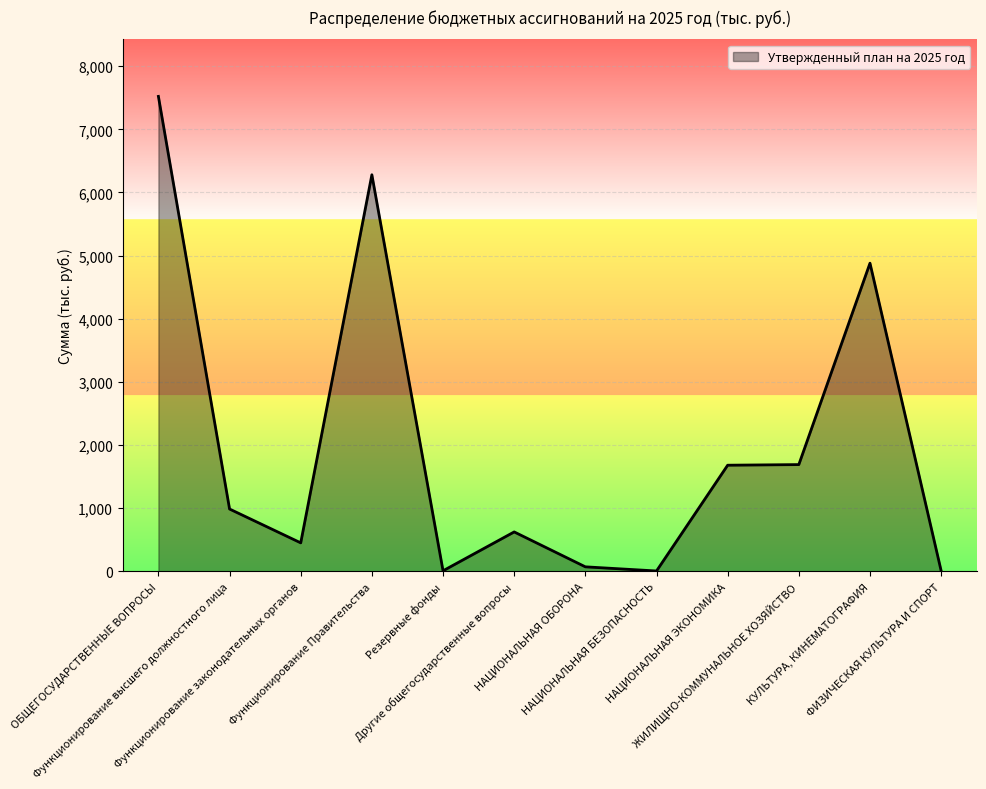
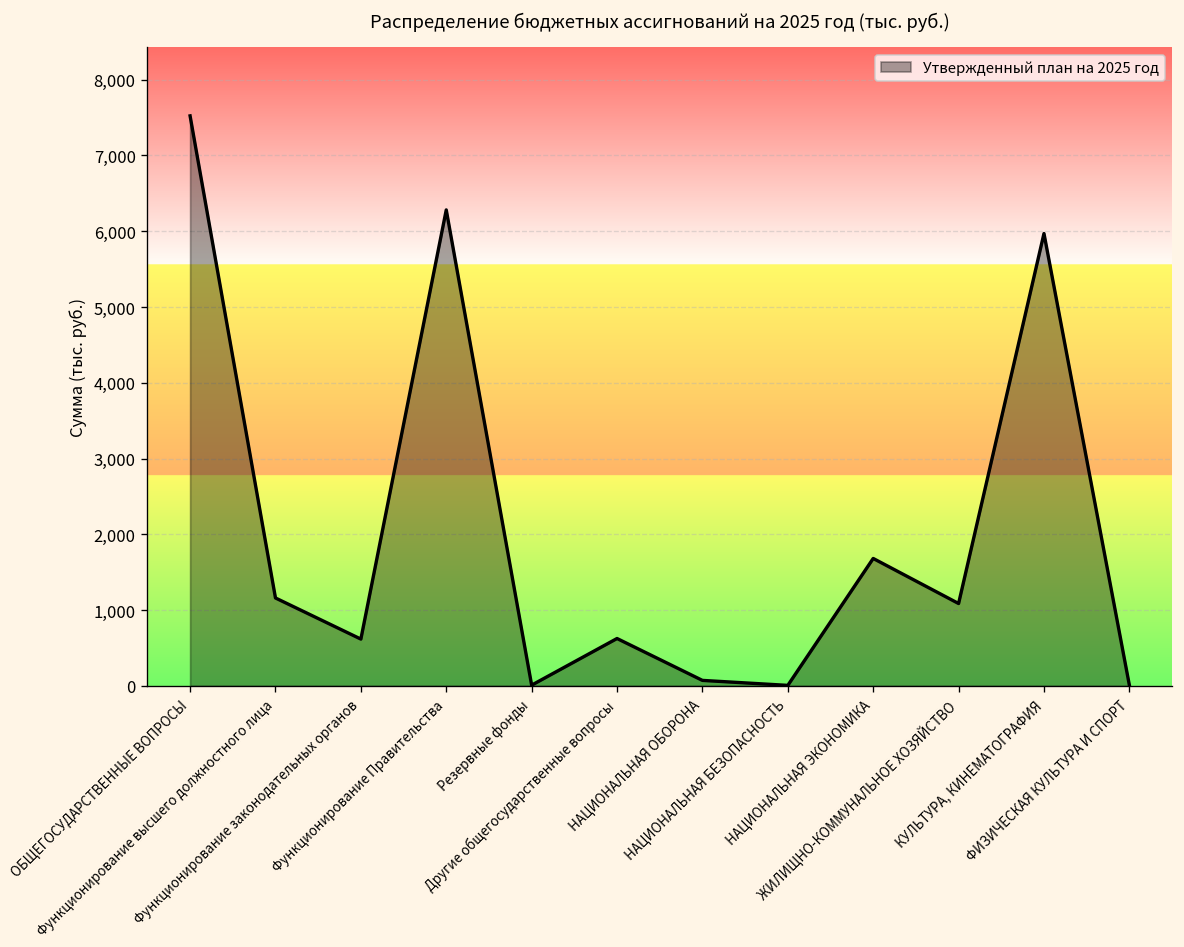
Функционирование высшего должностного лица: 1,000 -> 1,200
Функционирование законодательных органов: 500 -> 600
ЖИЛИЩНО-КОММУНАЛЬНОЕ ХОЗЯЙСТВО: 1,700 -> 1,100
КУЛЬТУРА, КИНЕМАТОГРАФИЯ: 4,900 -> 6,000
